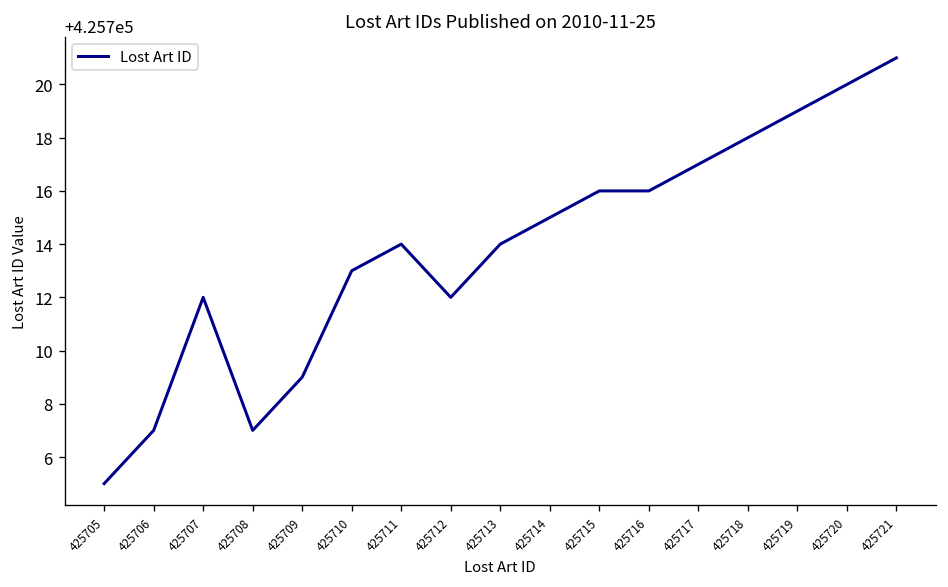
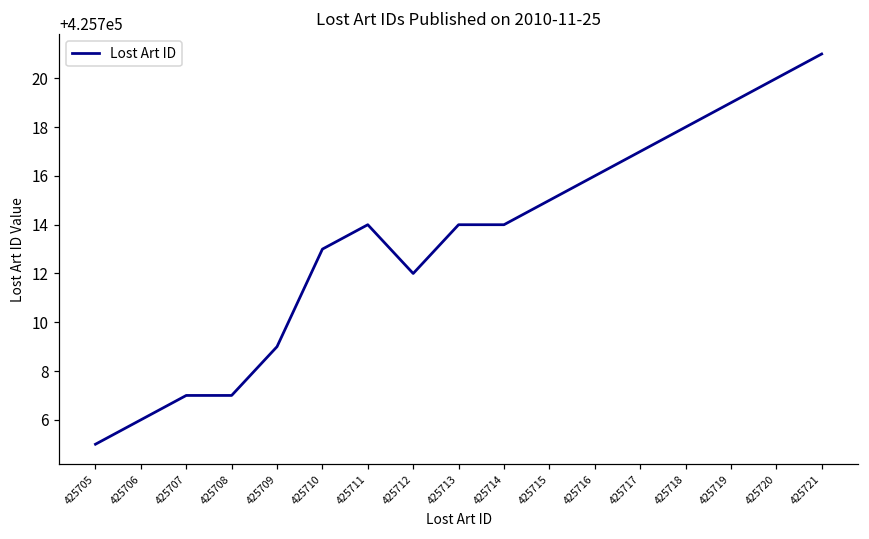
425706: 425707 -> 425706
425707: 425712 -> 425707
425714: 425715 -> 425714
425715: 425716 -> 425715
